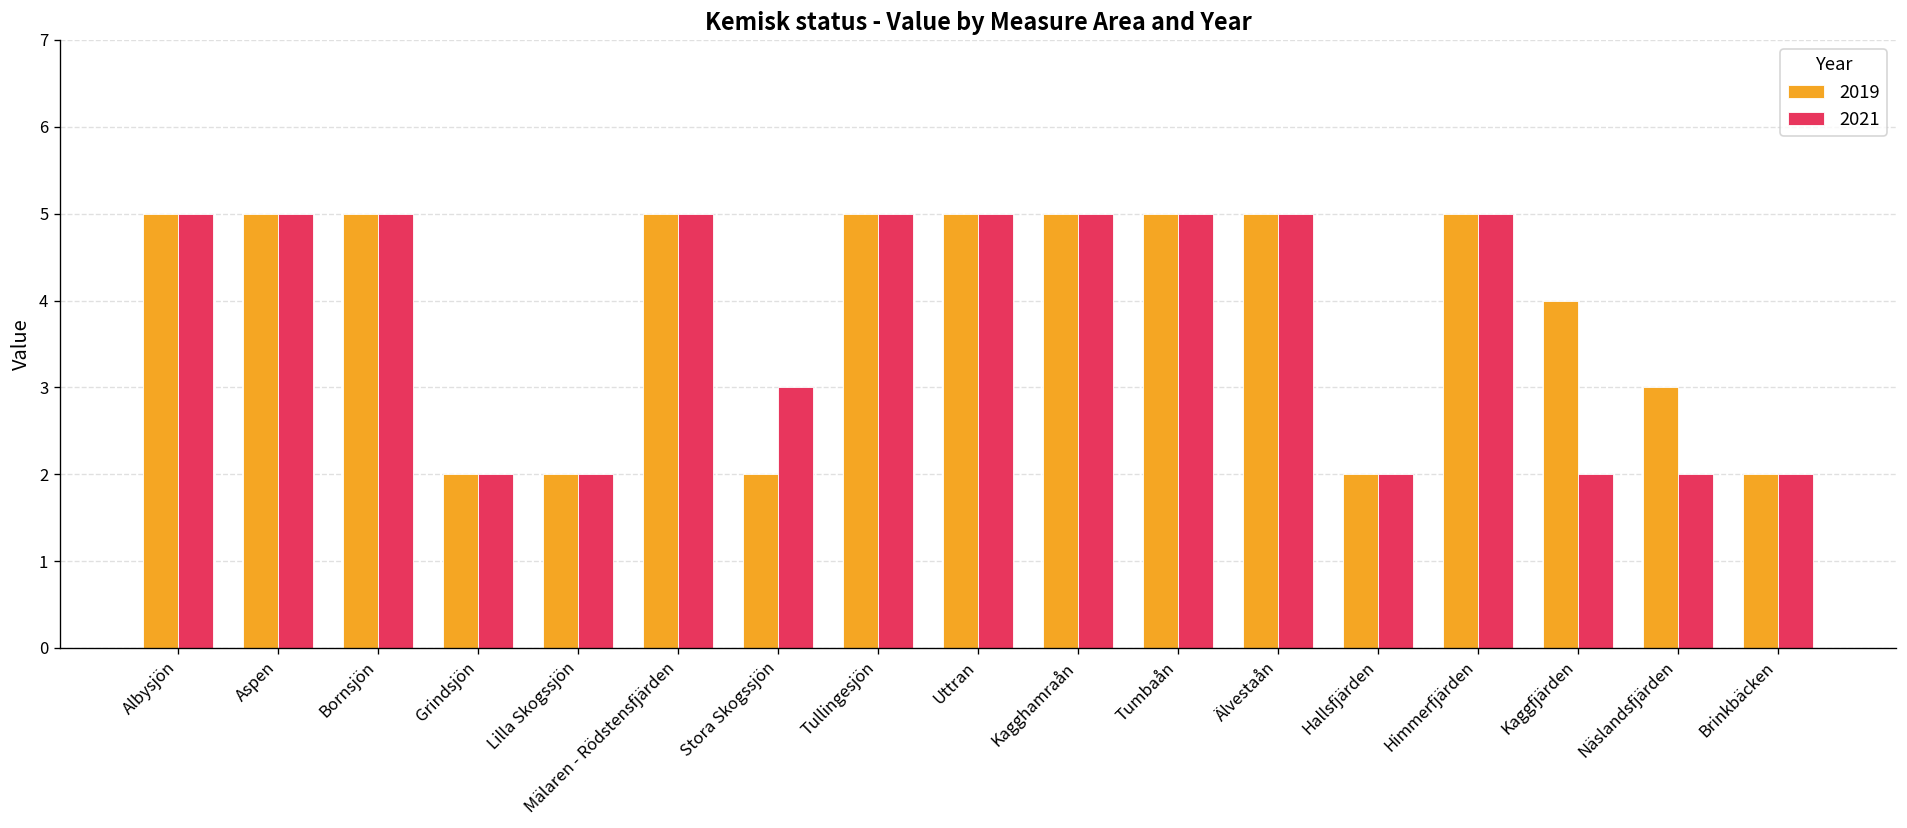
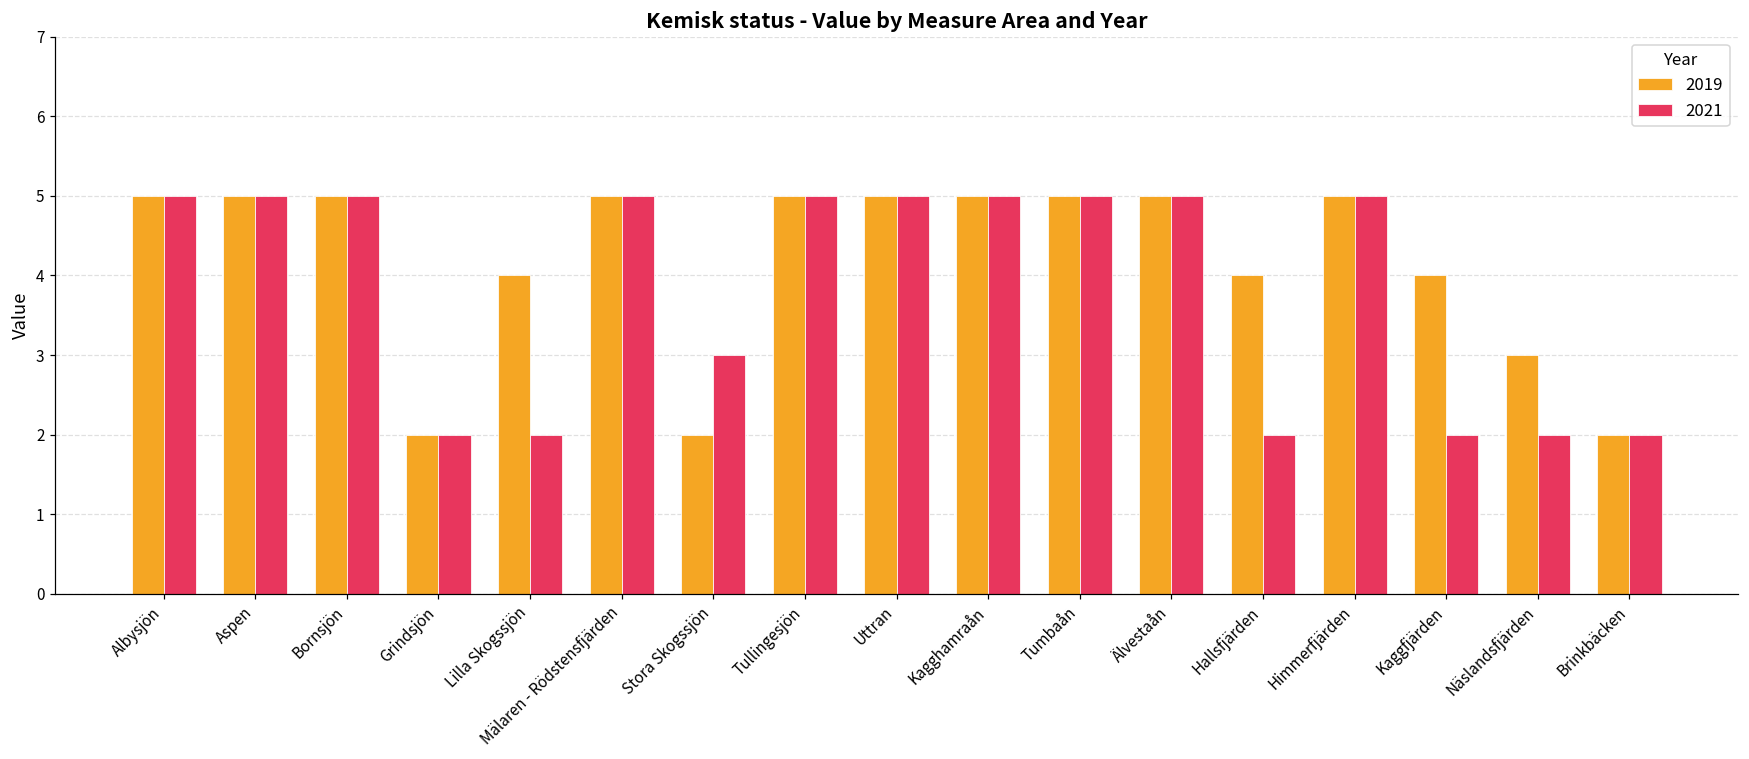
2019, Lilla Skogssjön: 2 -> 4
2019, Hallsfjärden: 2 -> 4
